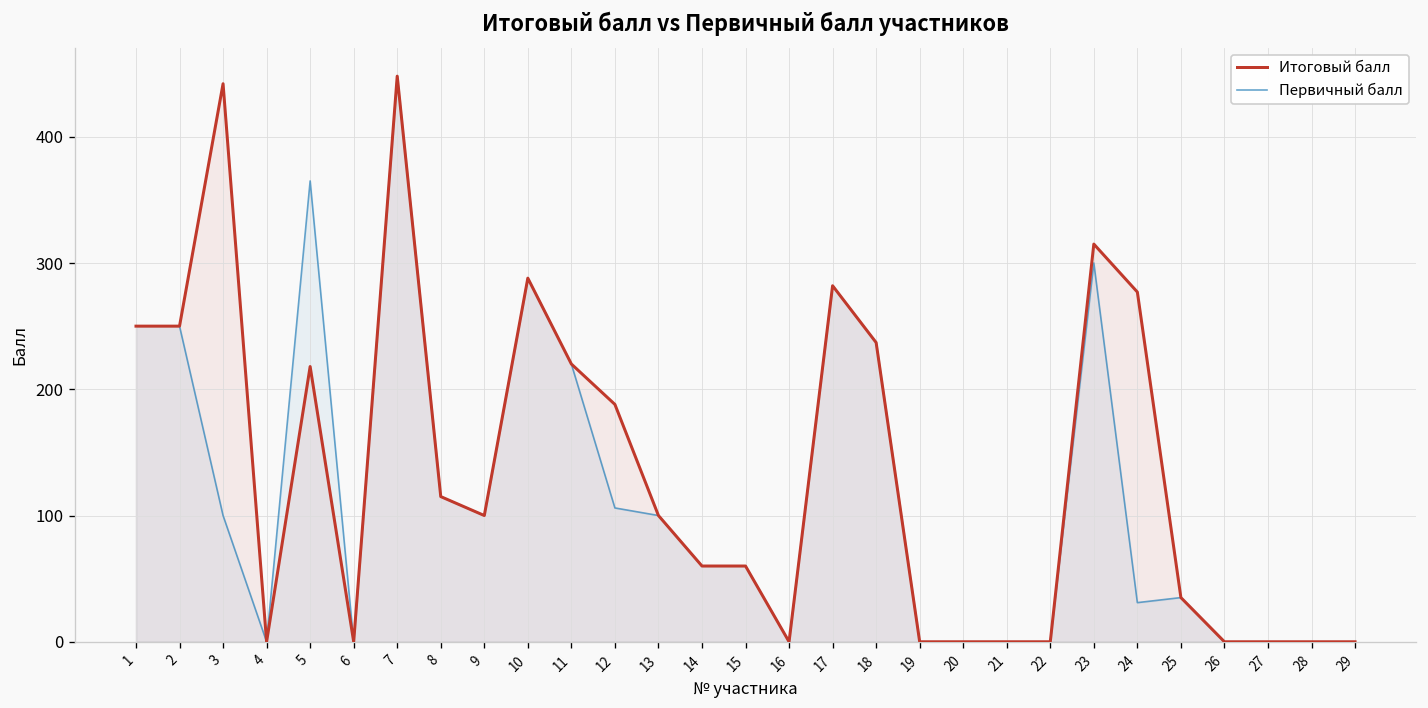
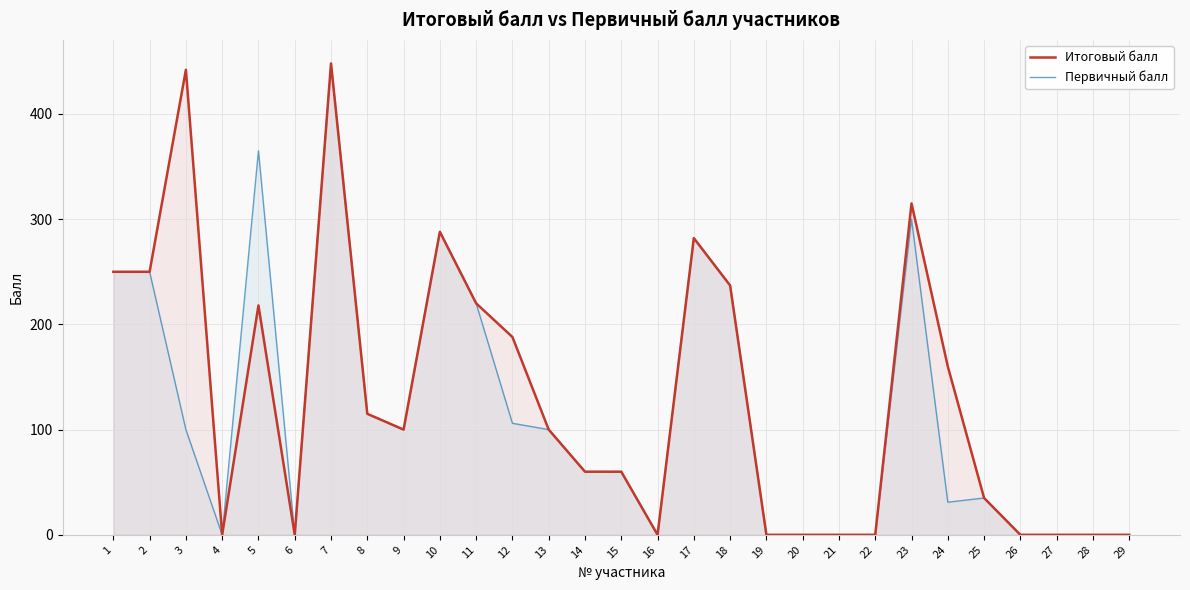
Итоговый балл, 24: 277 -> 160
